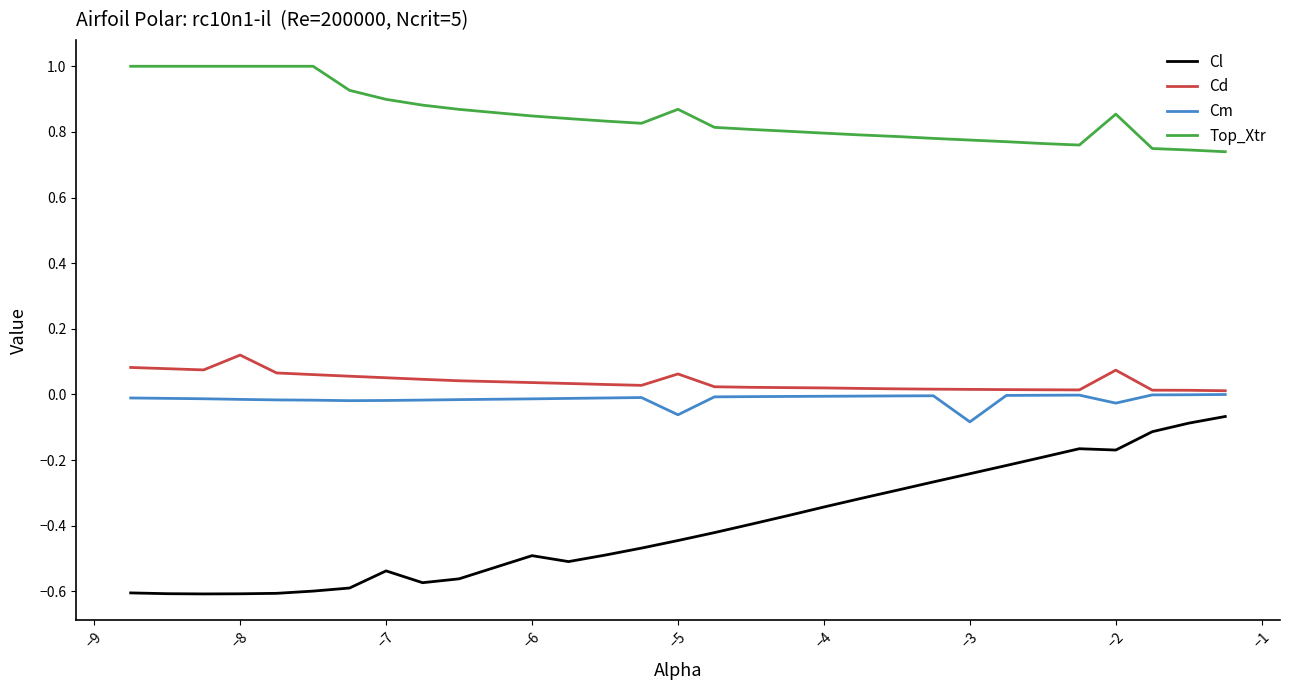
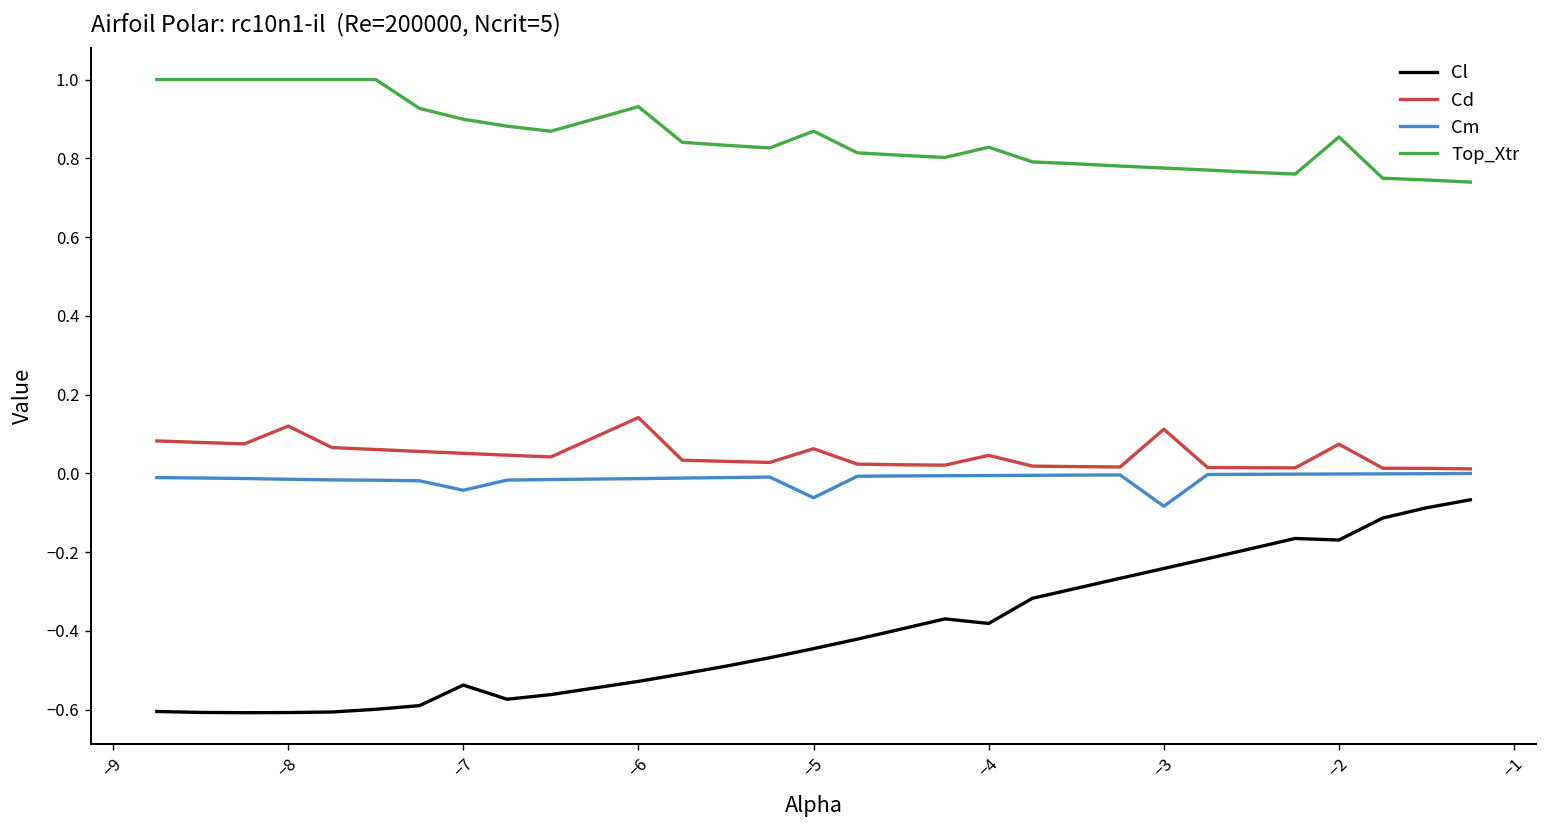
Cm, −7: -0.02 -> -0.04
Cl, −6: -0.49 -> -0.53
Cd, −6: 0.04 -> 0.14
Top_Xtr, −6: 0.85 -> 0.93
Cl, −4: -0.34 -> -0.38
Cd, −4: 0.02 -> 0.05
Top_Xtr, −4: 0.80 -> 0.83
Cd, −3: 0.02 -> 0.11
Cm, −2: -0.03 -> 0.00
